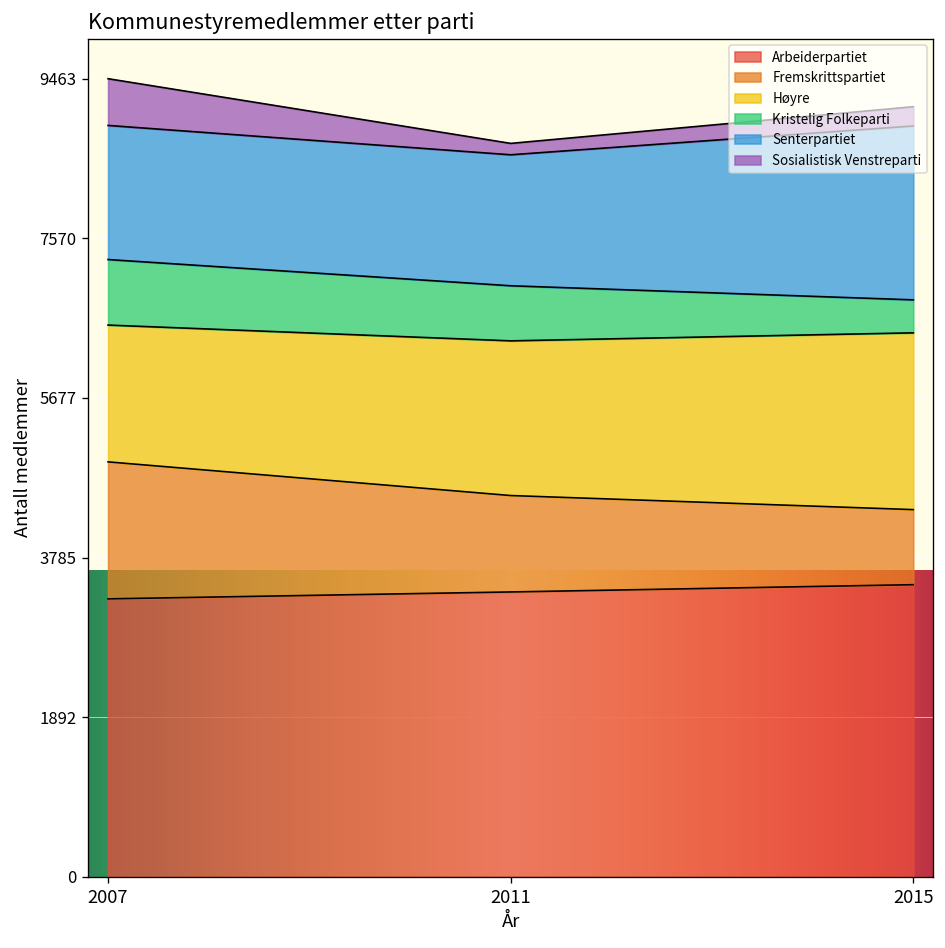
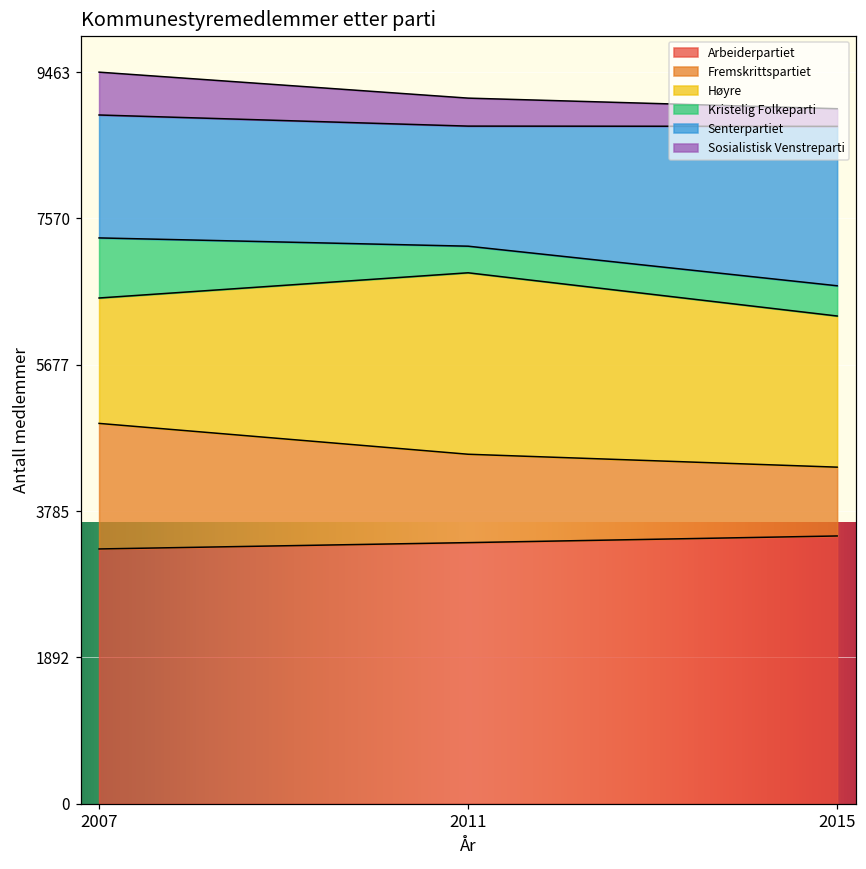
Høyre, 2011: 1800 -> 2300
Kristelig Folkeparti, 2011: 700 -> 300
Sosialistisk Venstreparti, 2011: 100 -> 400
Høyre, 2015: 2100 -> 2000
